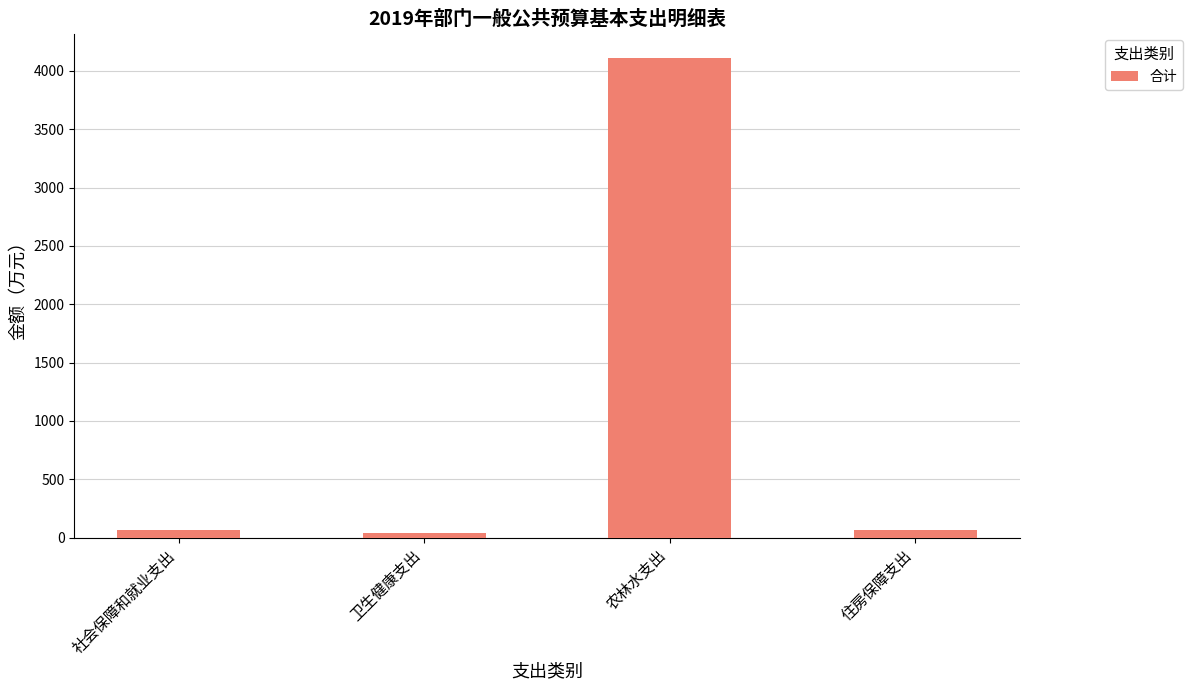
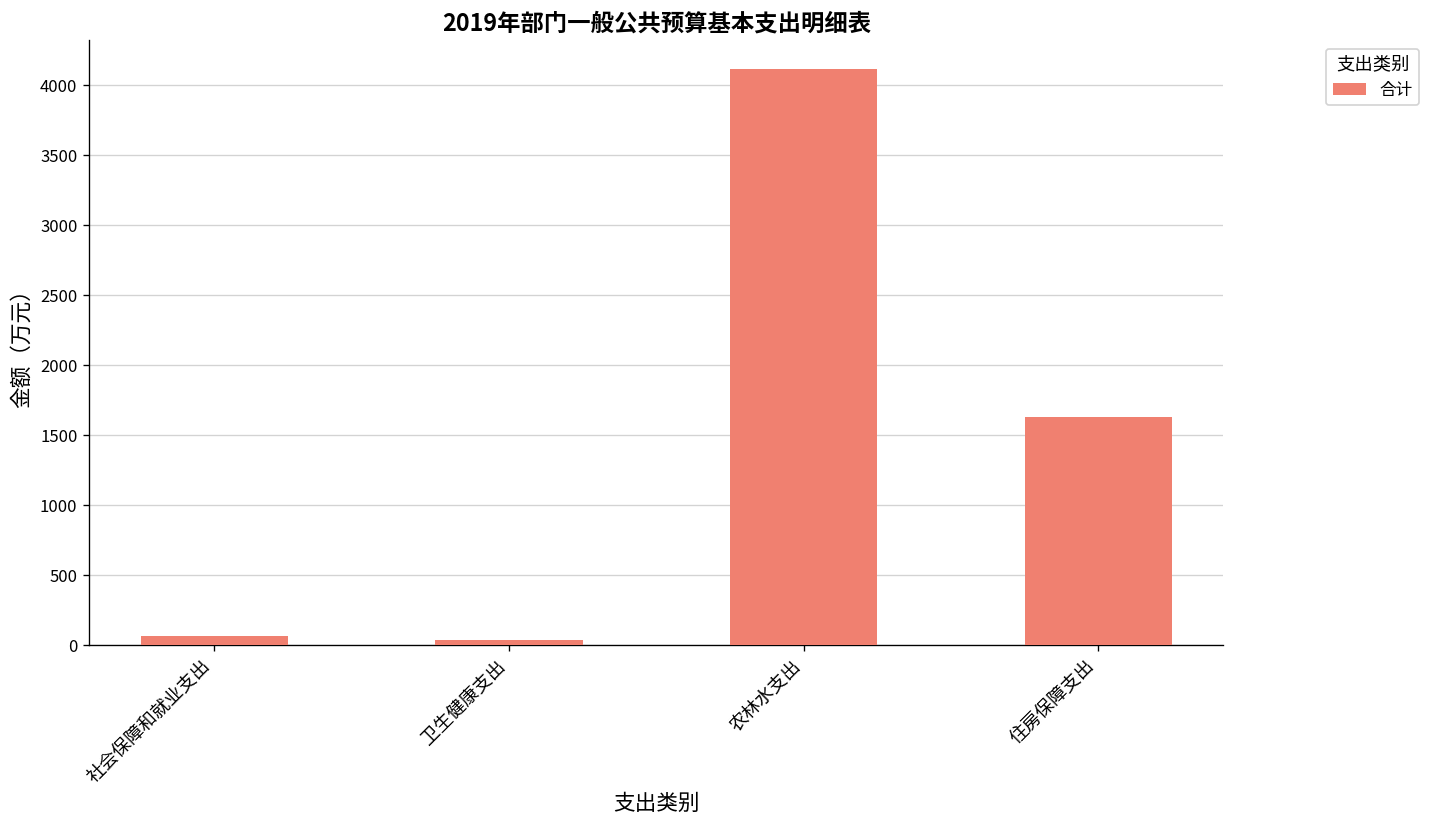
住房保障支出: 70 -> 1630
